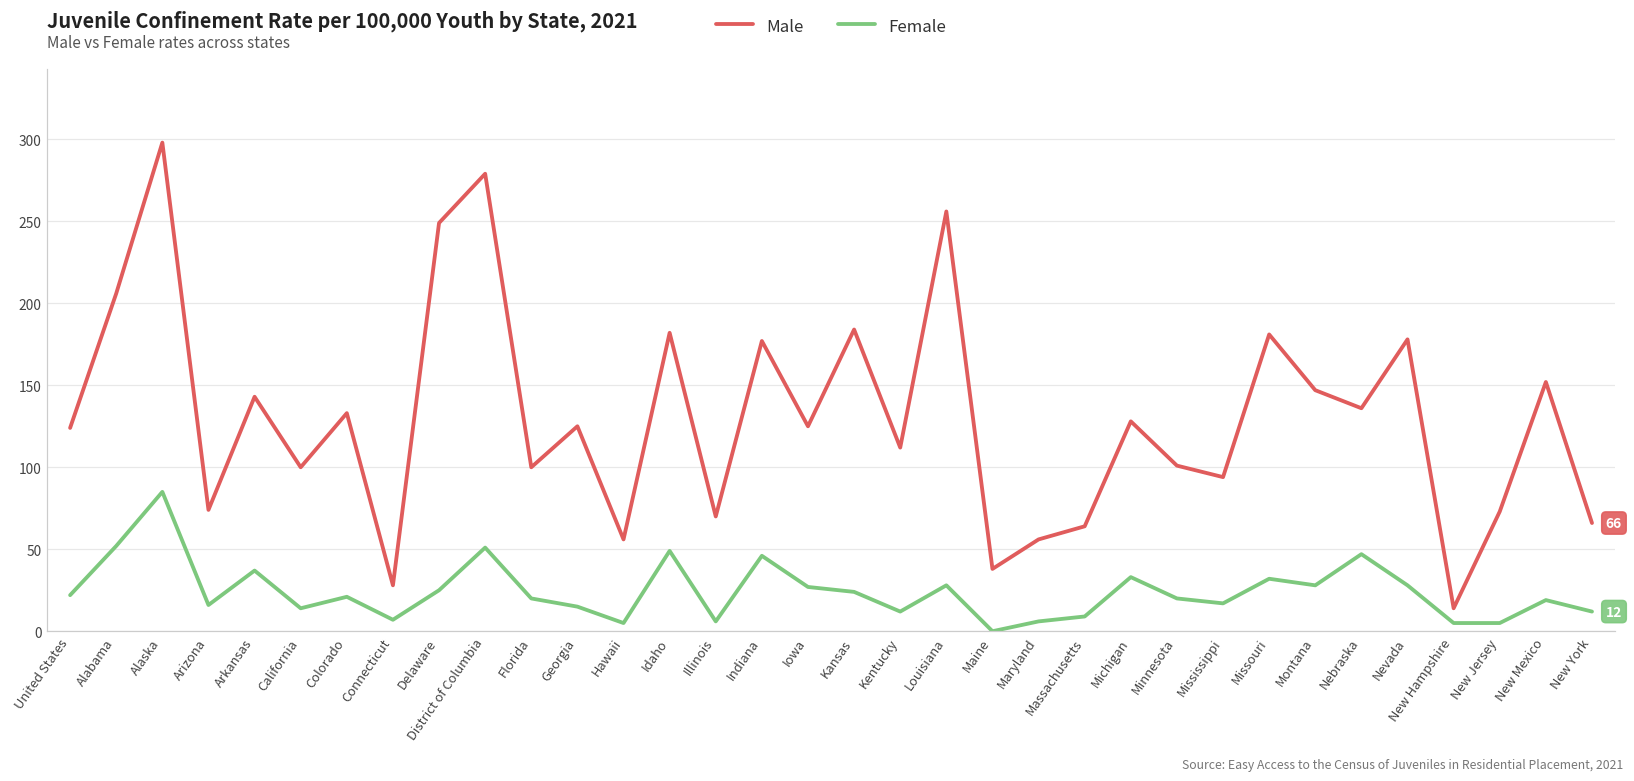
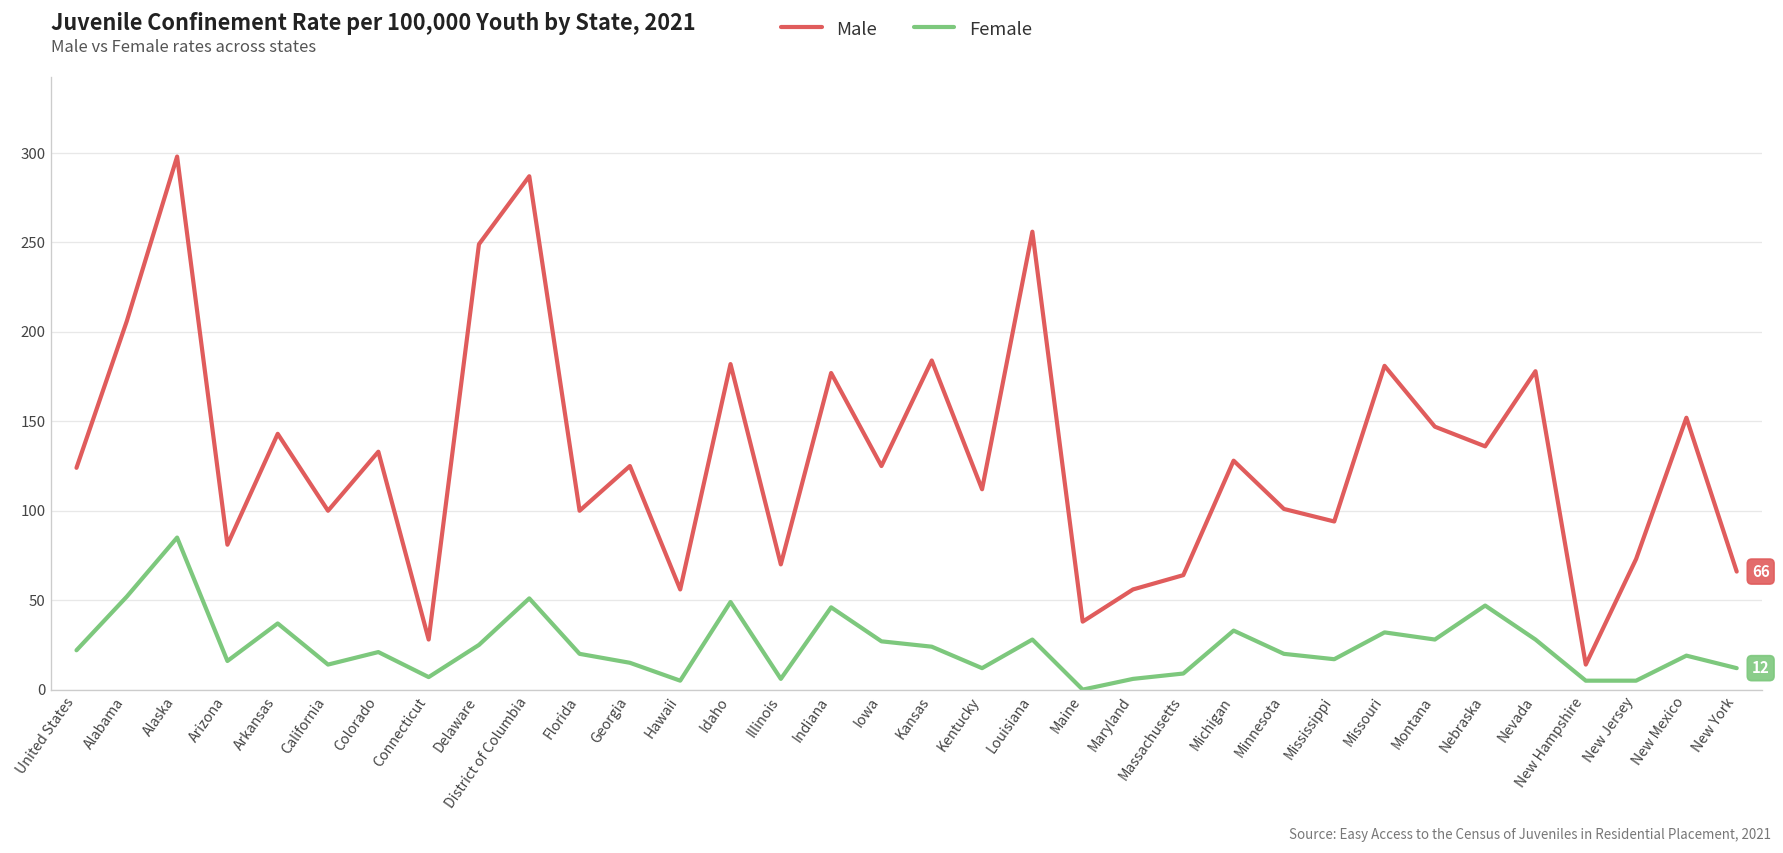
Male, Arizona: 74 -> 81
Male, District of Columbia: 279 -> 287
